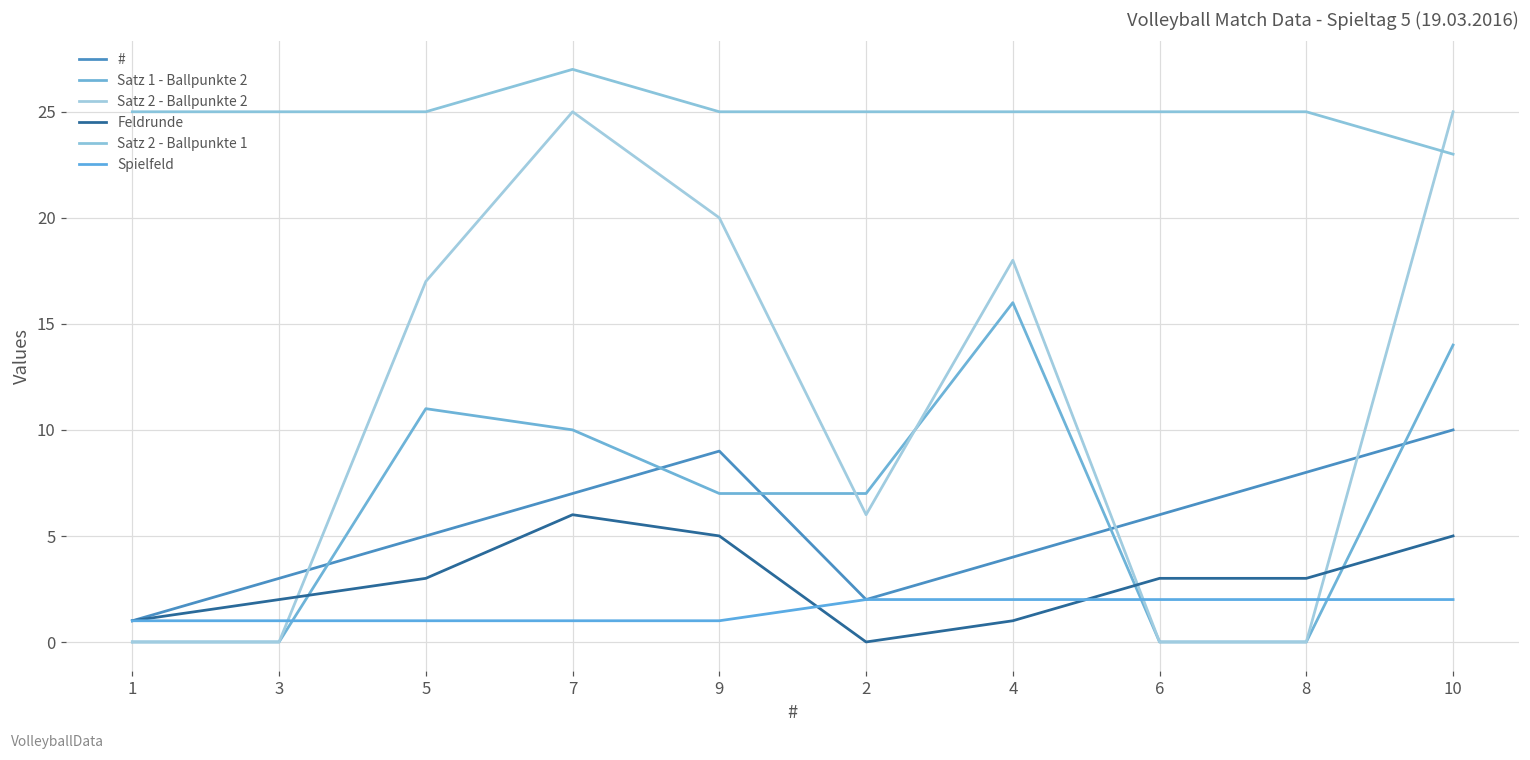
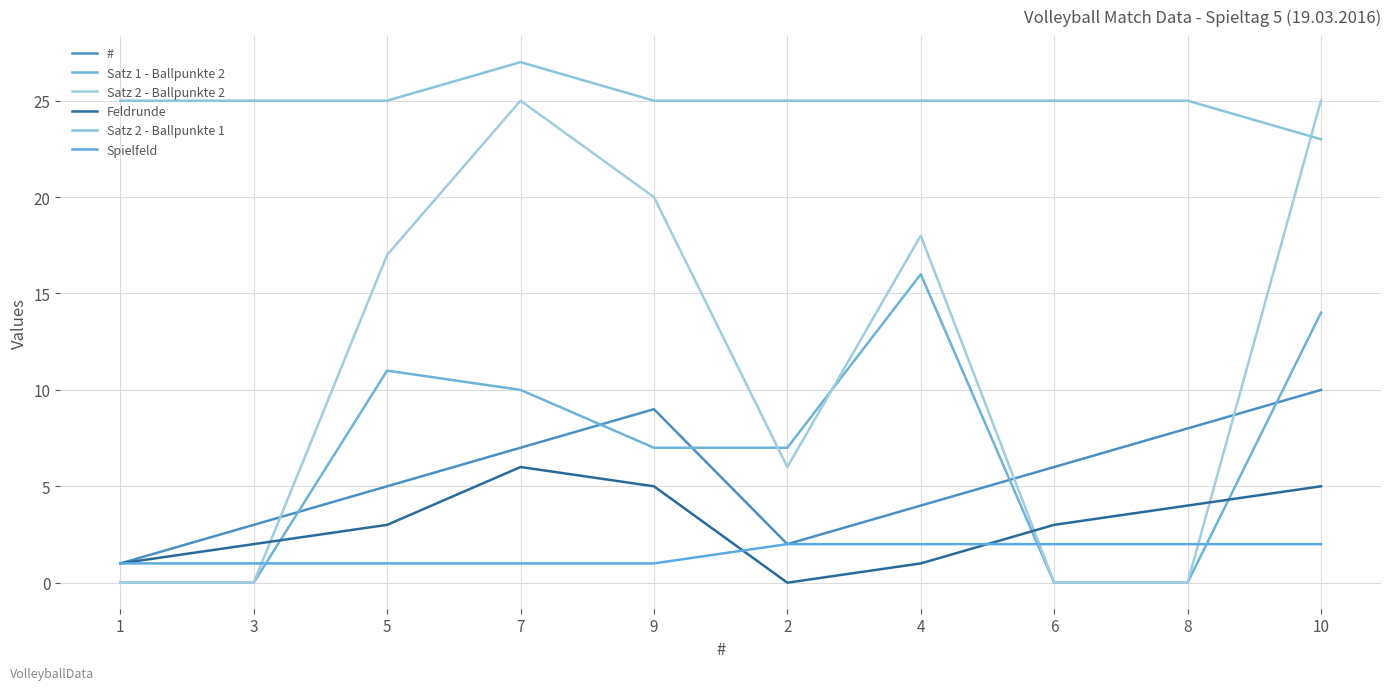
Feldrunde, 8: 3 -> 4
